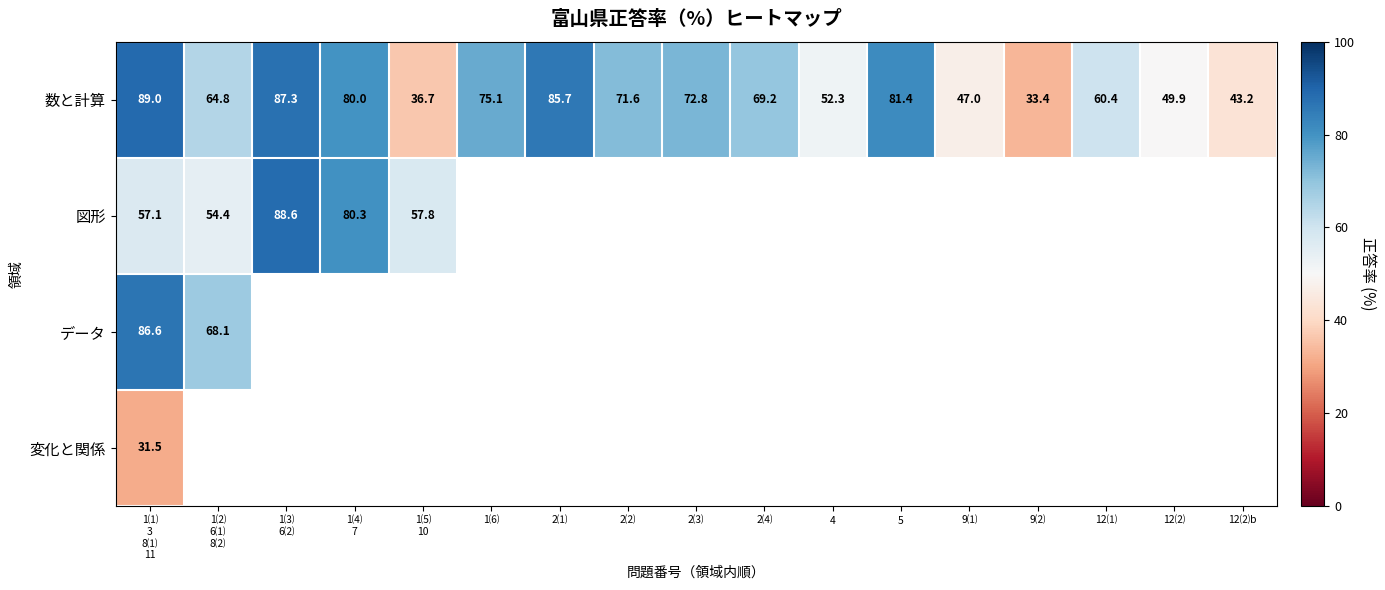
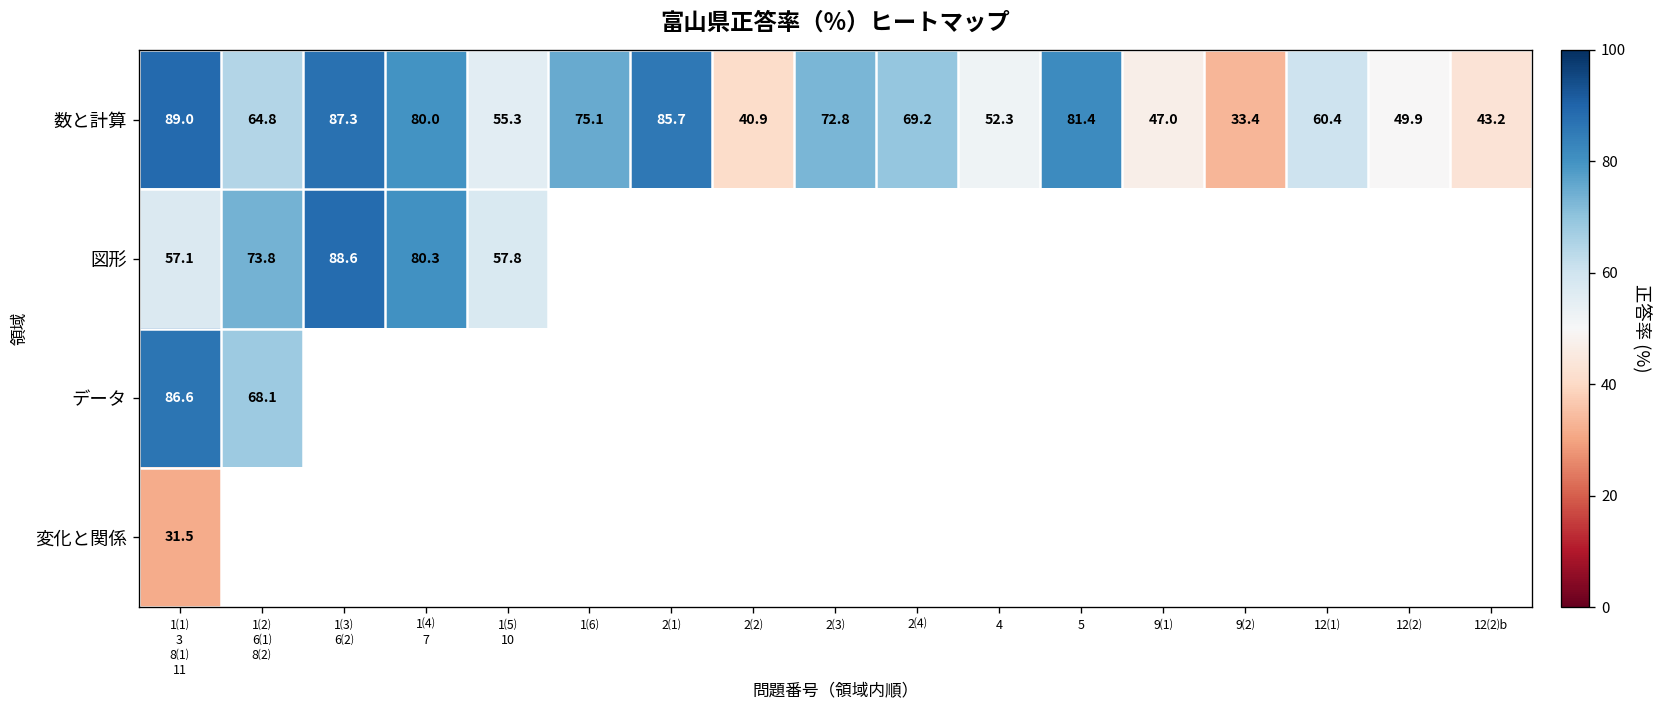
数と計算, 1⑸ 10: 36.7 -> 55.3
数と計算, 2⑵: 71.6 -> 40.9
図形, 1⑵ 6⑴ 8⑵: 54.4 -> 73.8
